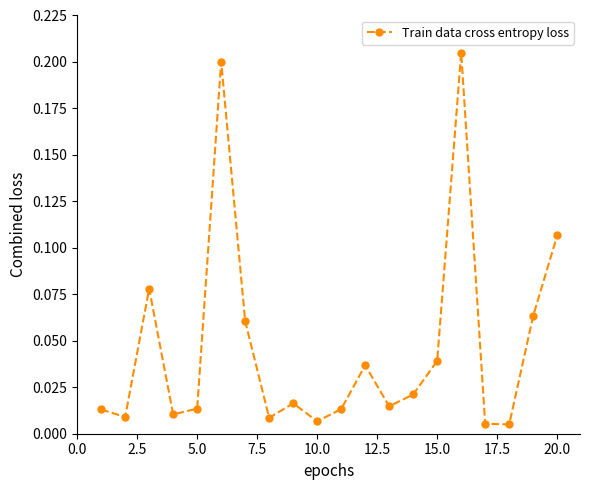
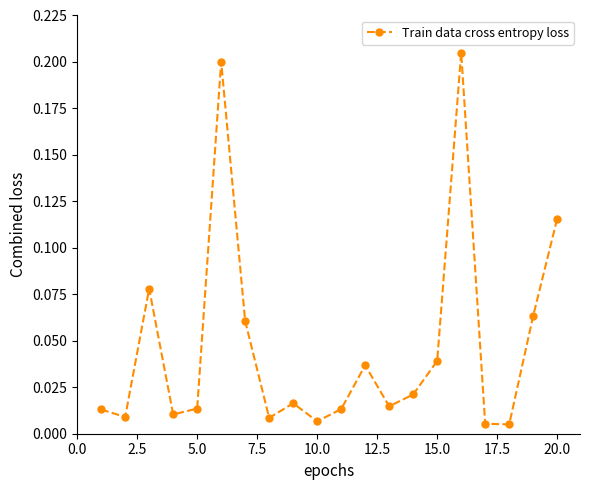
20.0: 0.107 -> 0.116
